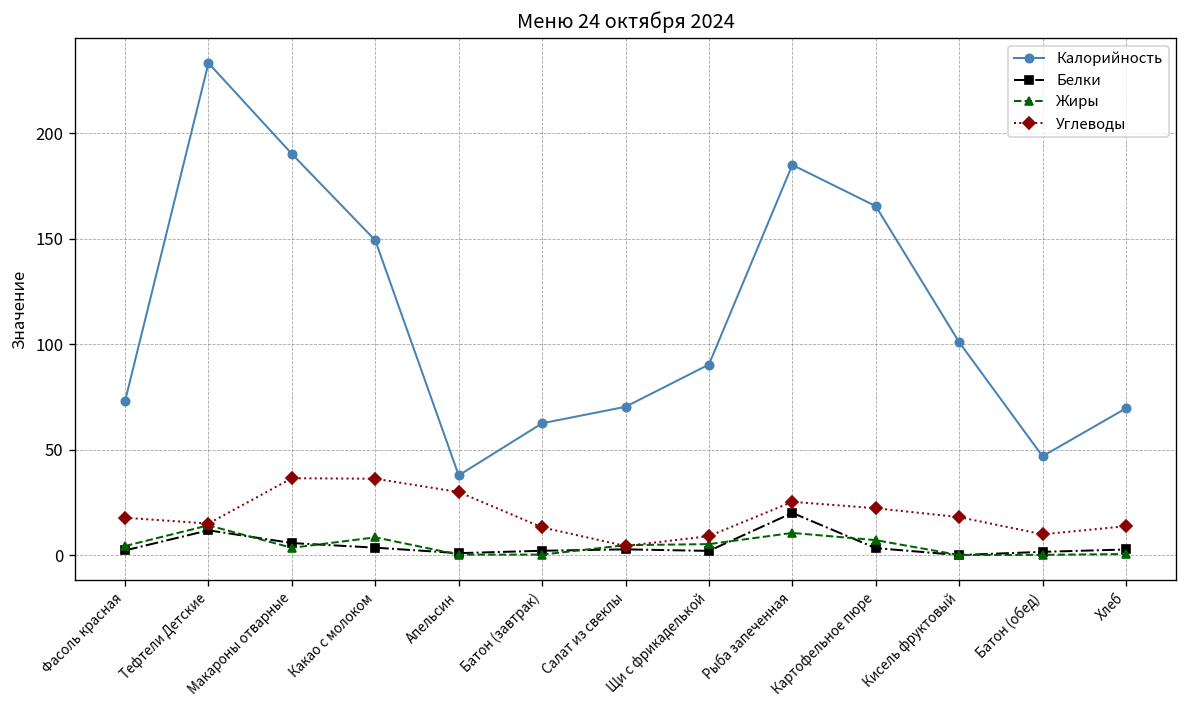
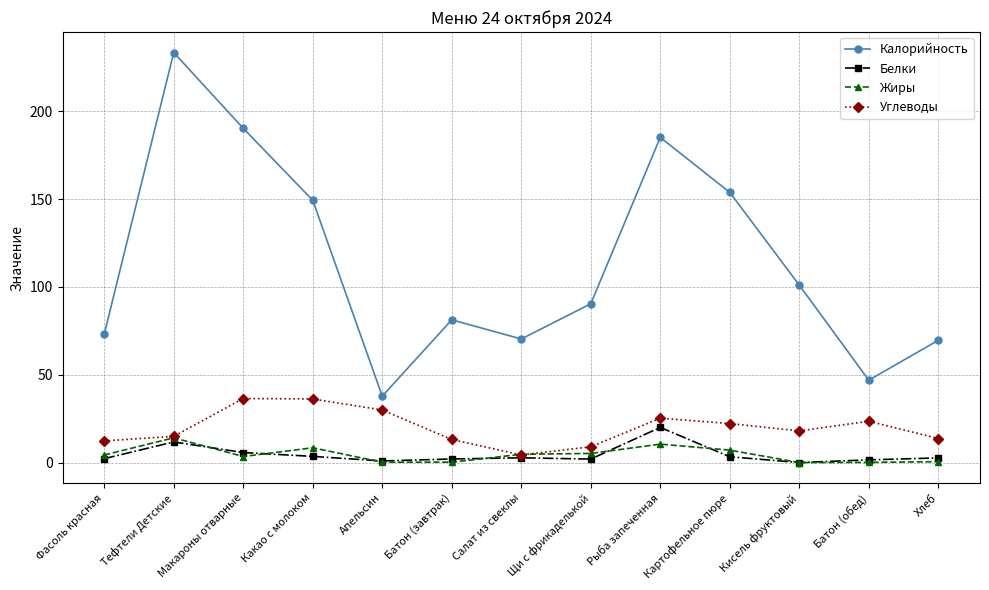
Углеводы, Фасоль красная: 18 -> 12
Калорийность, Батон (завтрак): 63 -> 81
Калорийность, Картофельное пюре: 166 -> 154
Углеводы, Батон (обед): 10 -> 24
